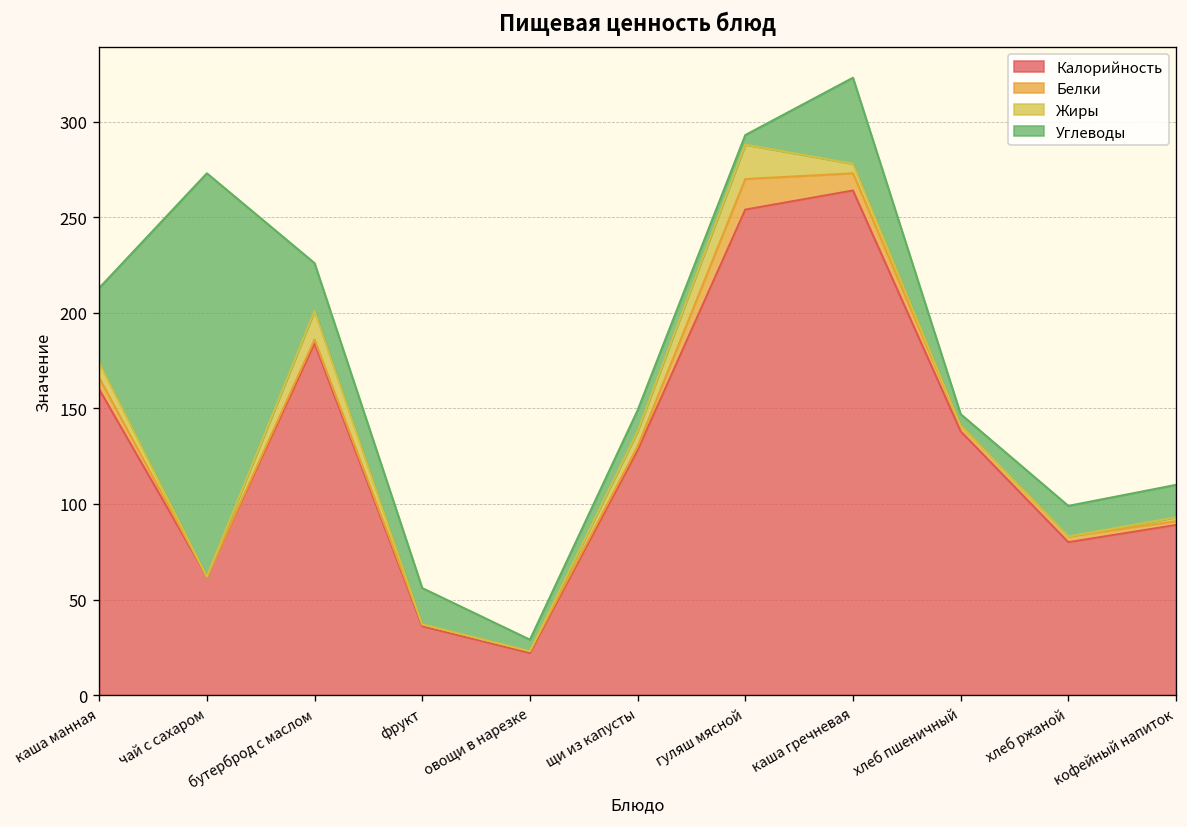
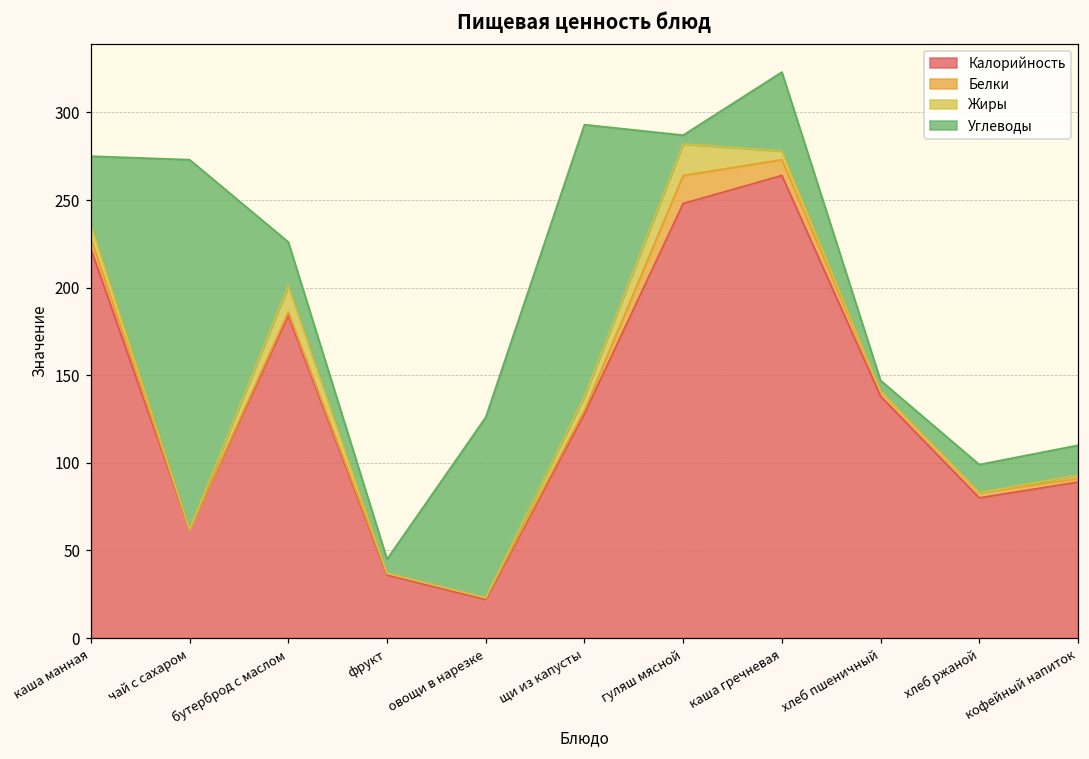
Калорийность, каша манная: 160 -> 222
Углеводы, фрукт: 19 -> 8
Углеводы, овощи в нарезке: 6 -> 103
Углеводы, щи из капусты: 11 -> 155
Калорийность, гуляш мясной: 254 -> 248
